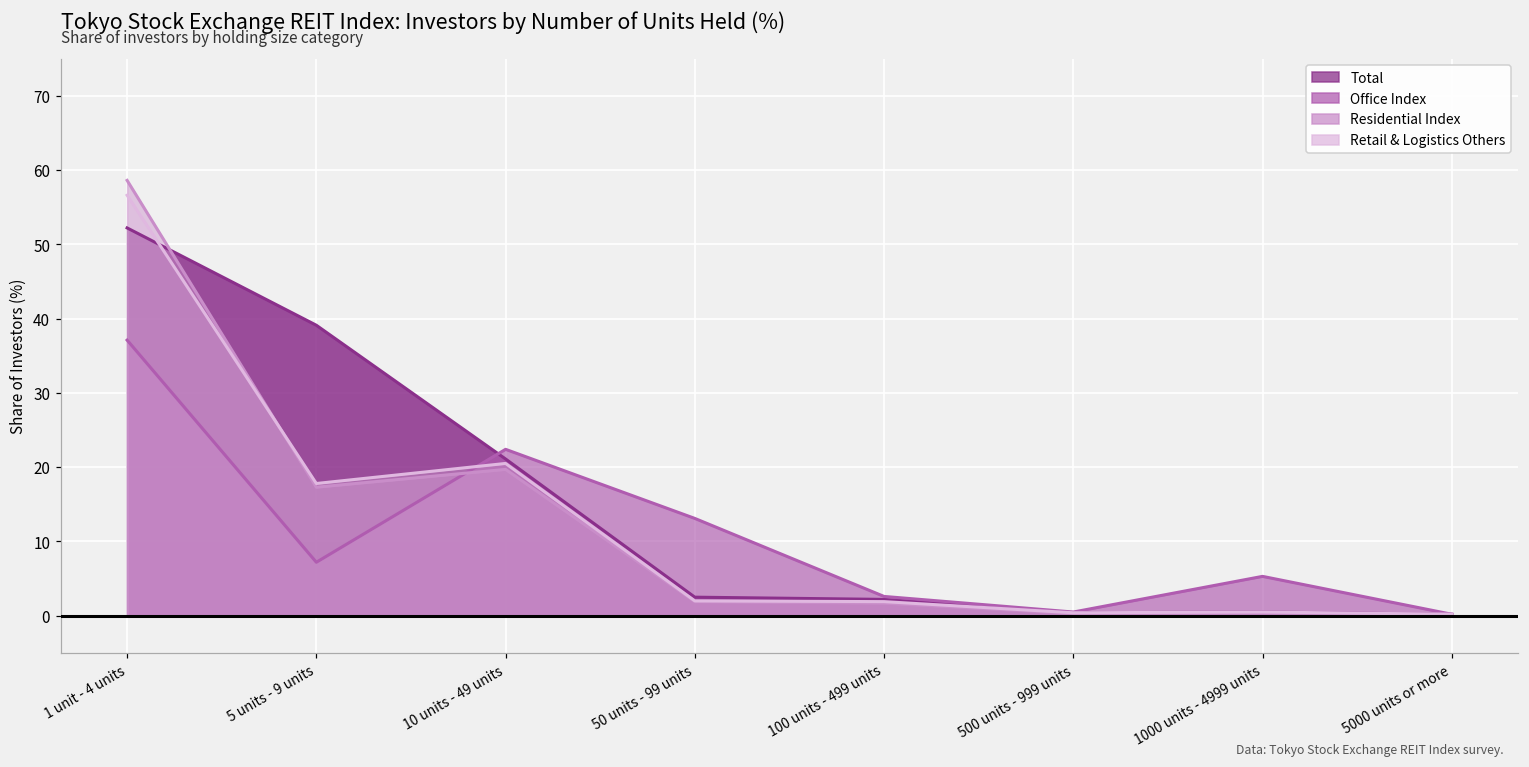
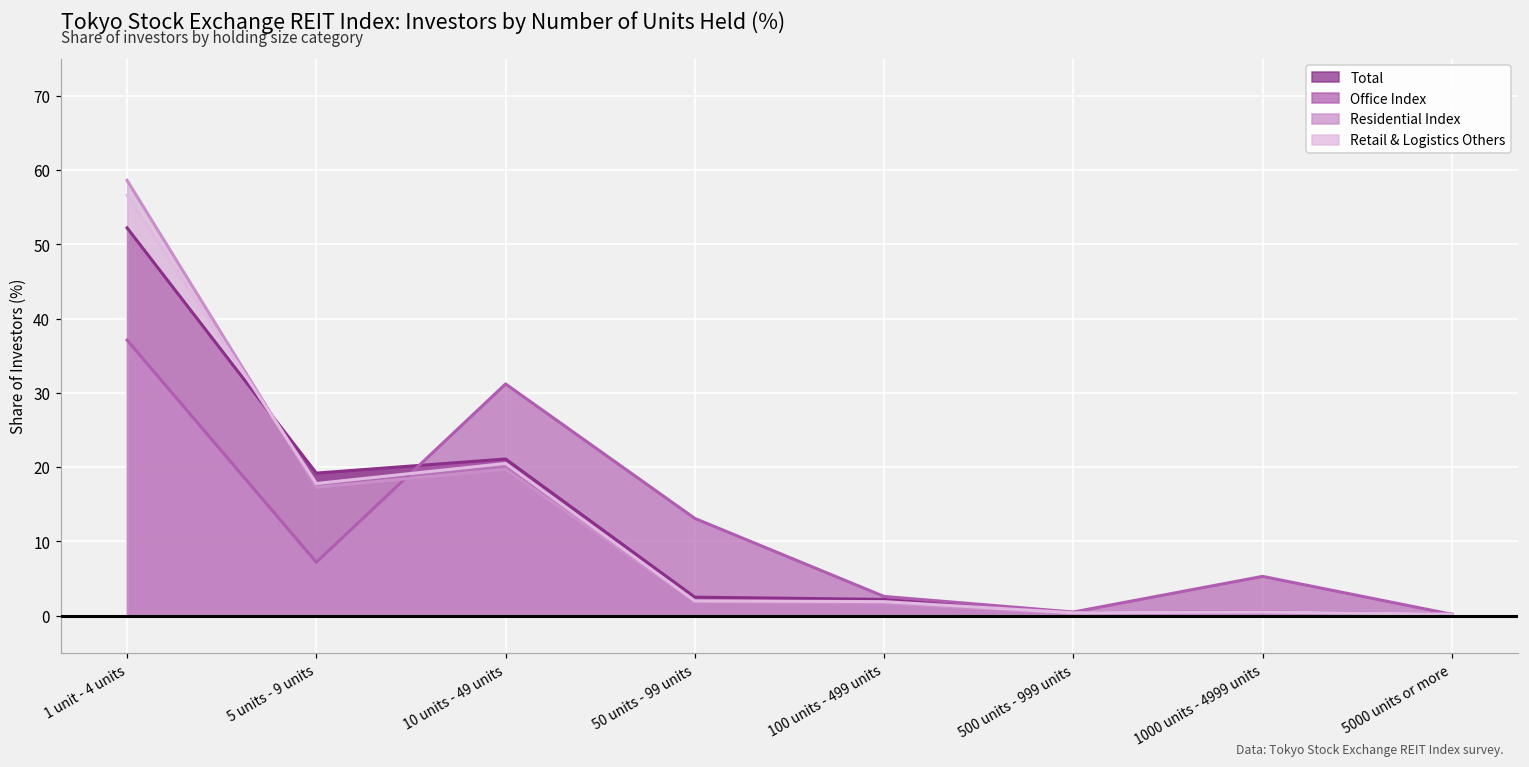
Total, 5 units - 9 units: 39 -> 19
Office Index, 10 units - 49 units: 22 -> 31
